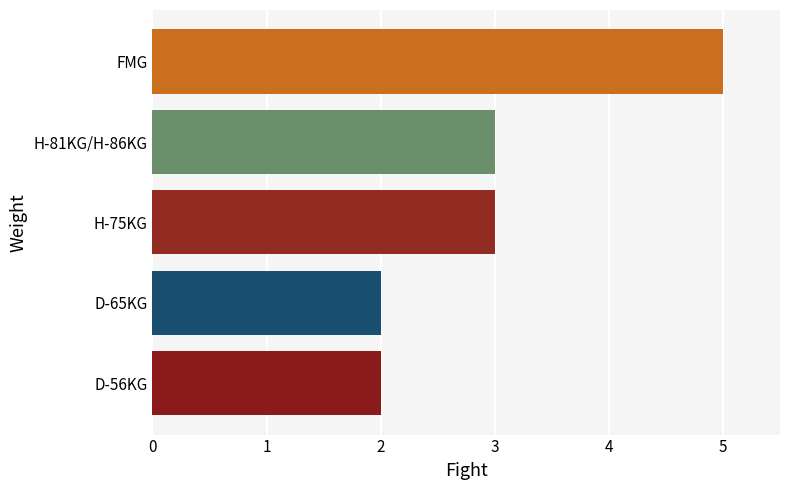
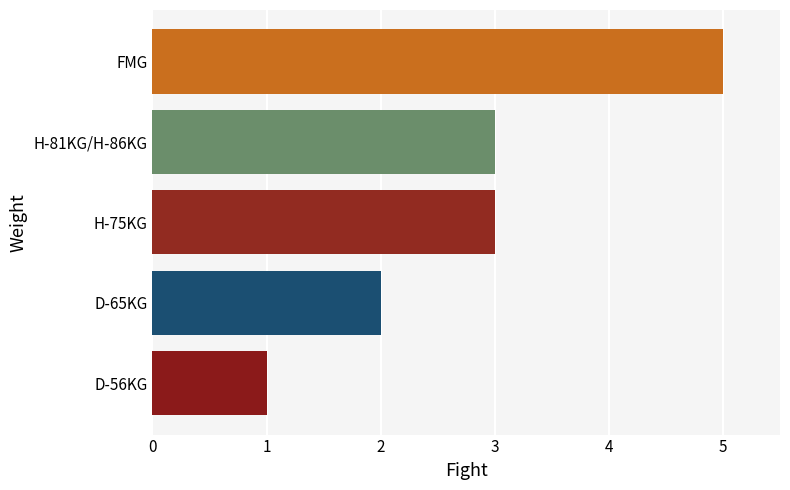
D-56KG: 2 -> 1
